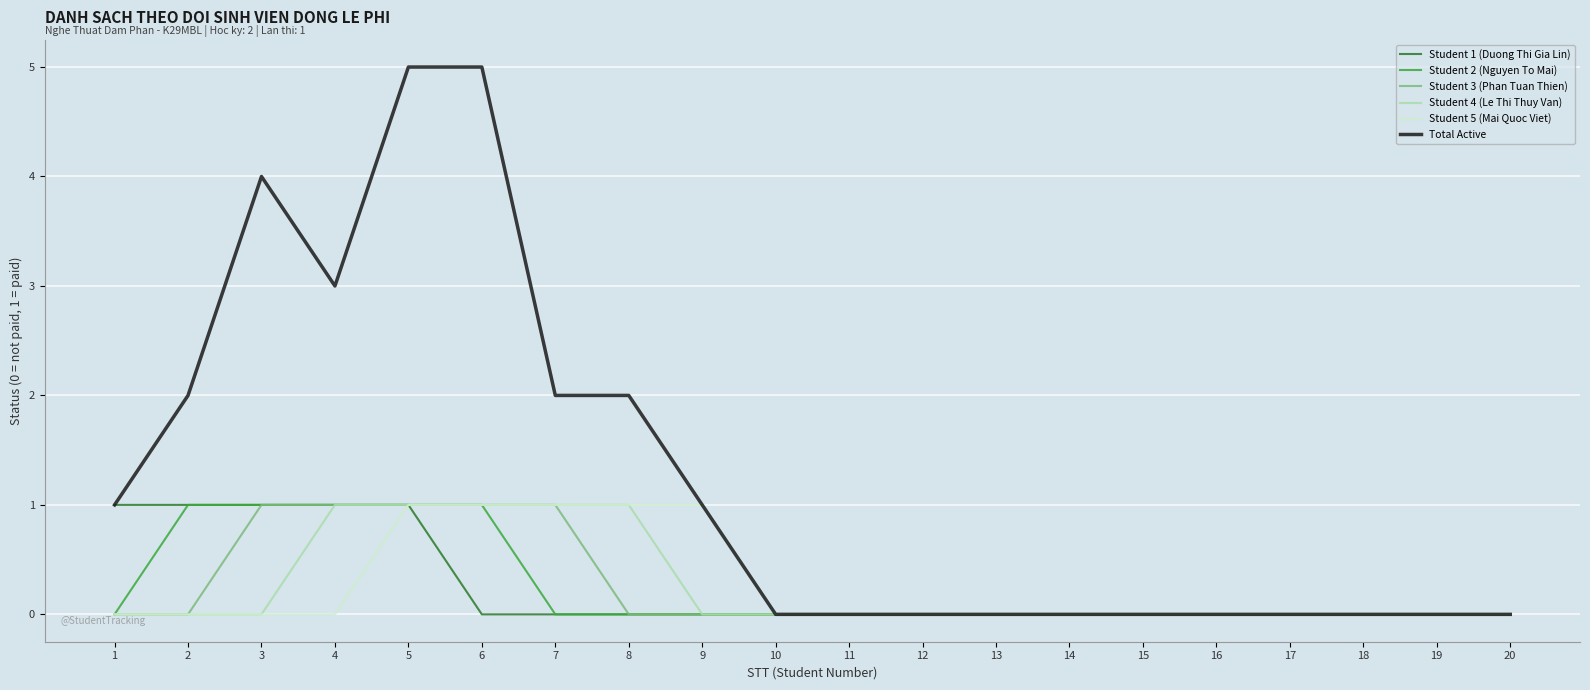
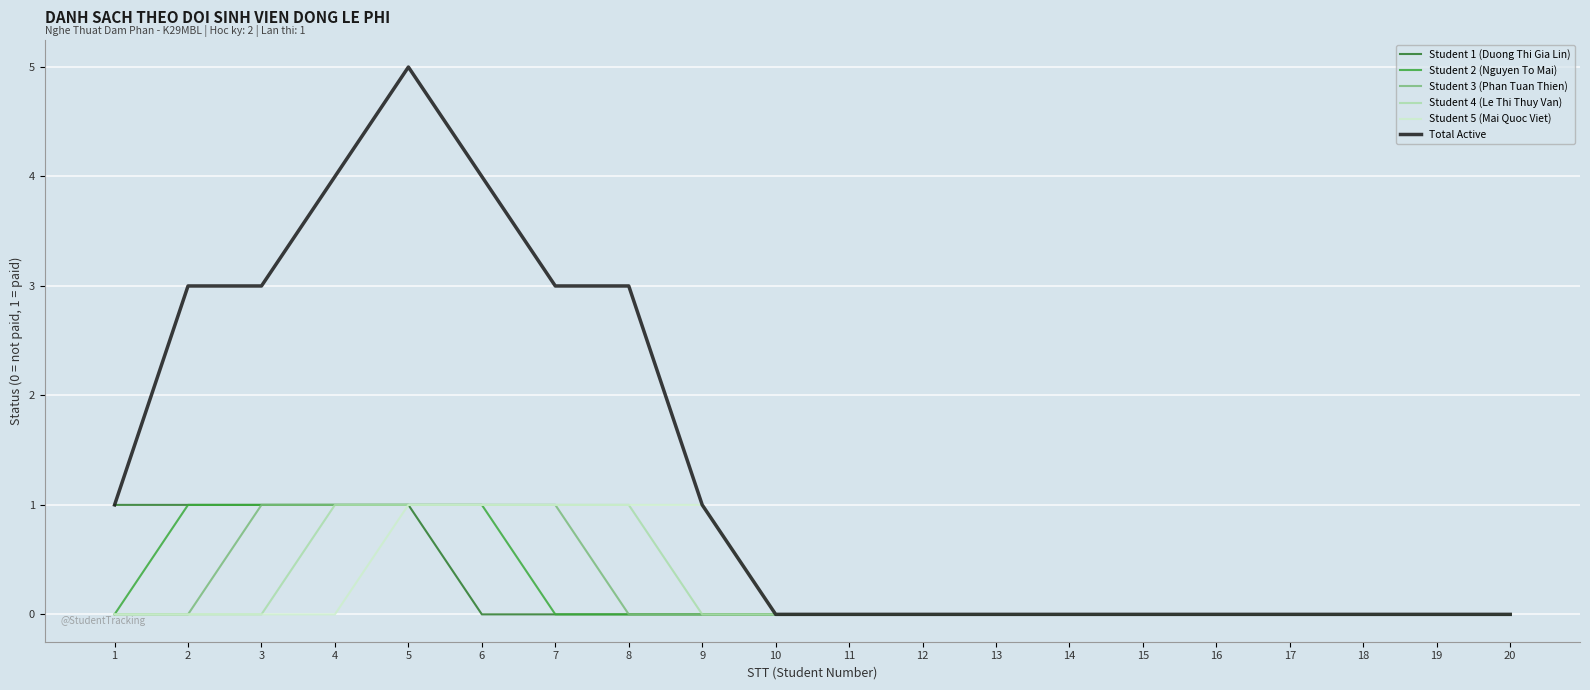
Total Active, 2: 2 -> 3
Total Active, 3: 4 -> 3
Total Active, 4: 3 -> 4
Total Active, 6: 5 -> 4
Total Active, 7: 2 -> 3
Total Active, 8: 2 -> 3
